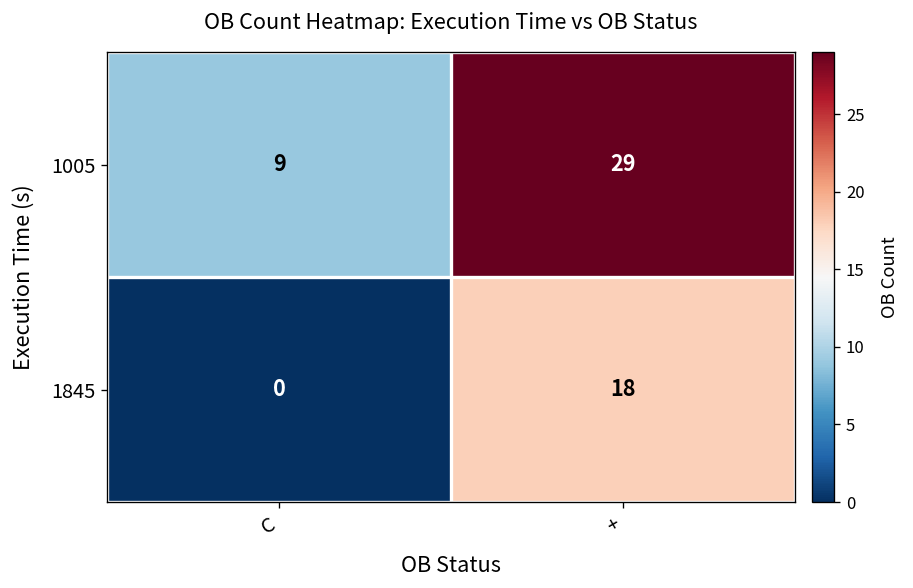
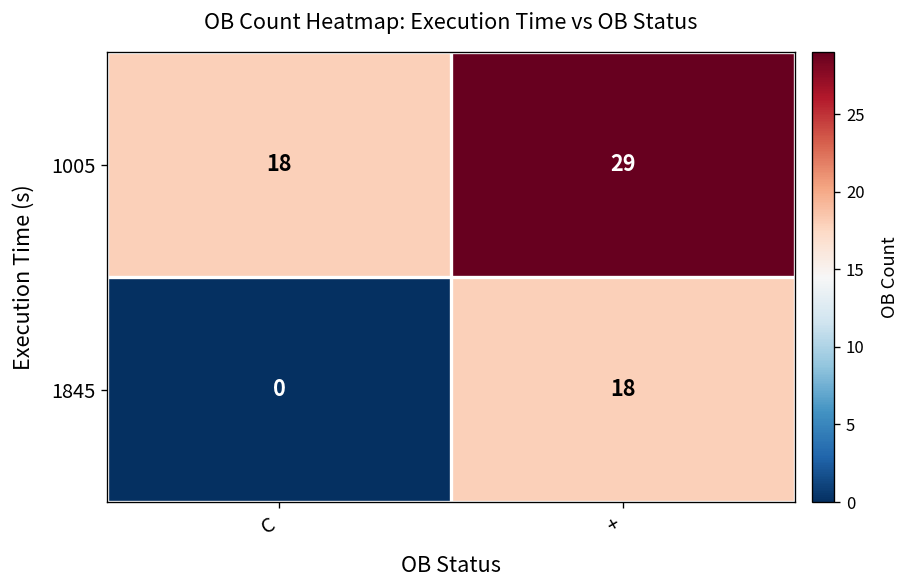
1005, C: 9 -> 18
